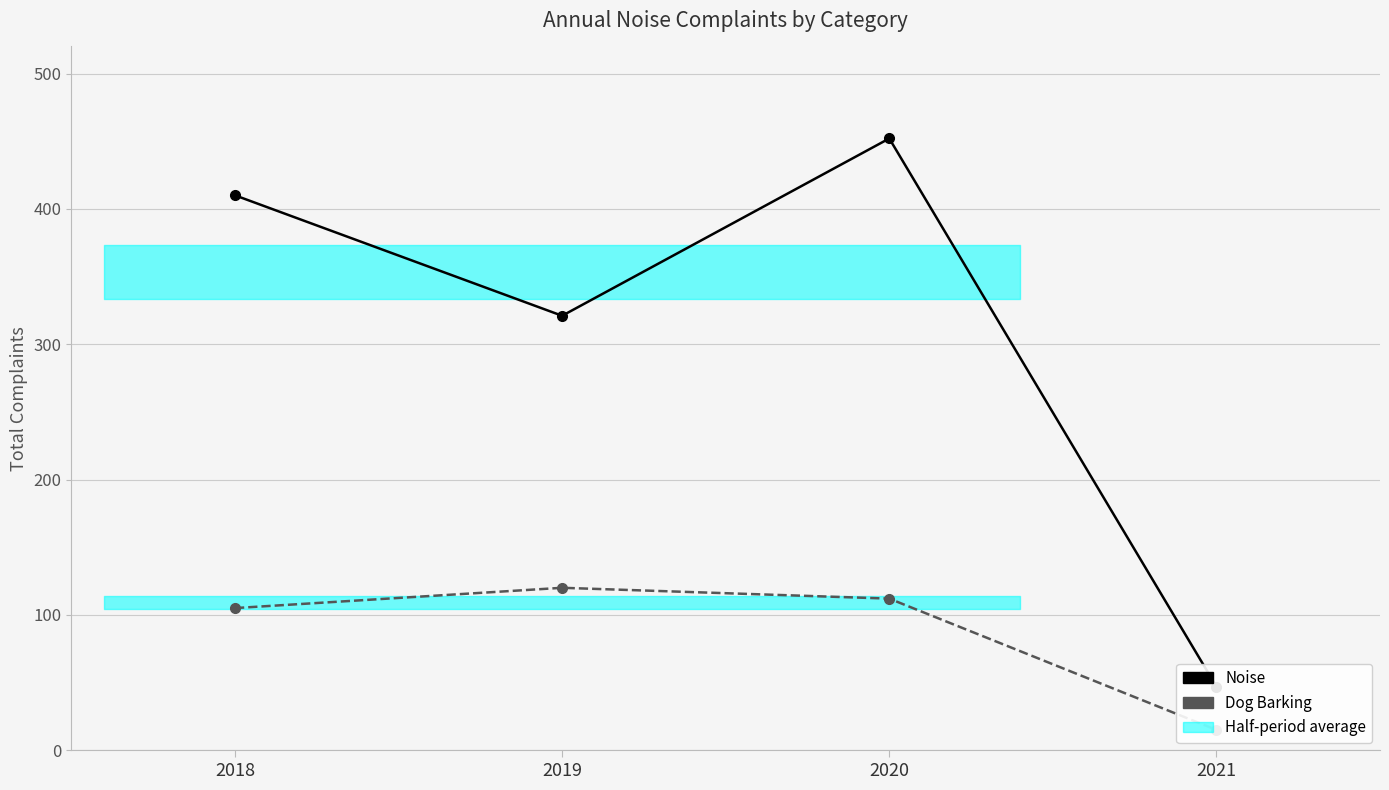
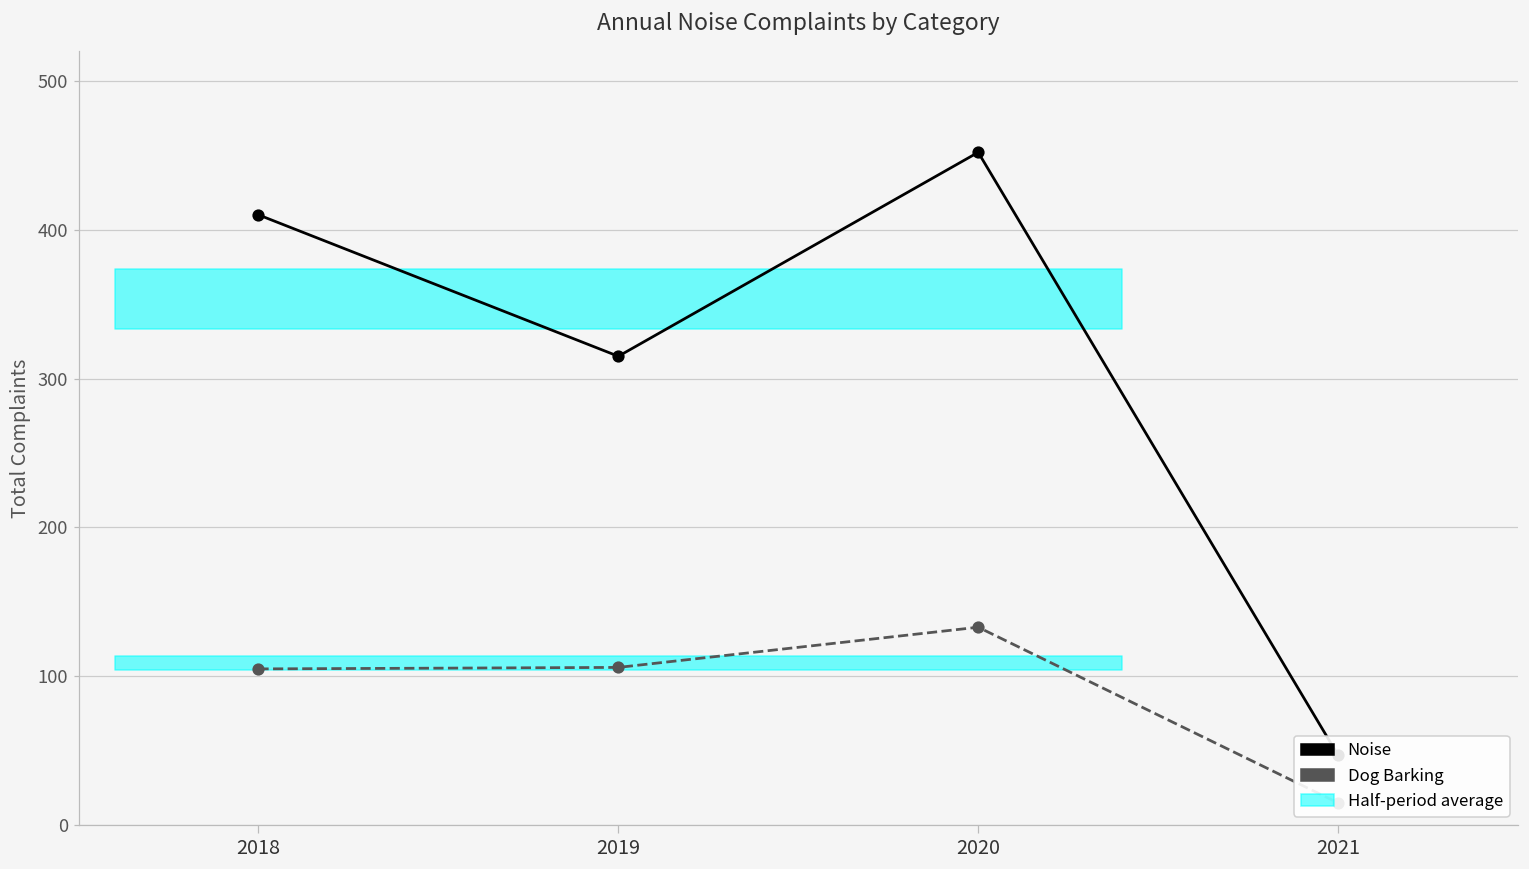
Noise, 2019: 321 -> 315
Dog Barking, 2019: 120 -> 106
Dog Barking, 2020: 112 -> 133
